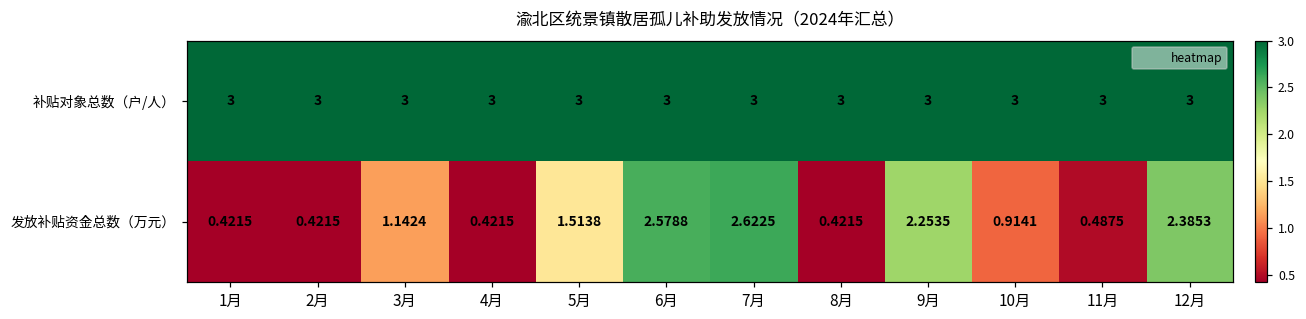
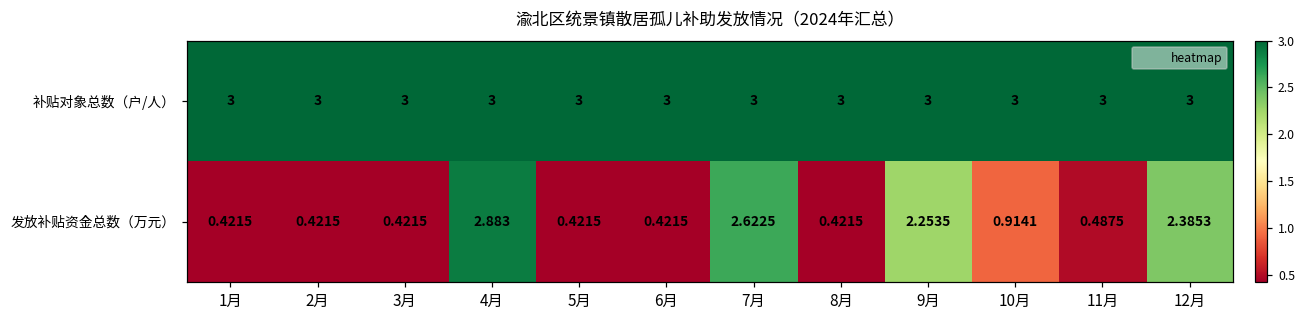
发放补贴资金总数（万元）, 3月: 1.1424 -> 0.4215
发放补贴资金总数（万元）, 4月: 0.4215 -> 2.883
发放补贴资金总数（万元）, 5月: 1.5138 -> 0.4215
发放补贴资金总数（万元）, 6月: 2.5788 -> 0.4215
